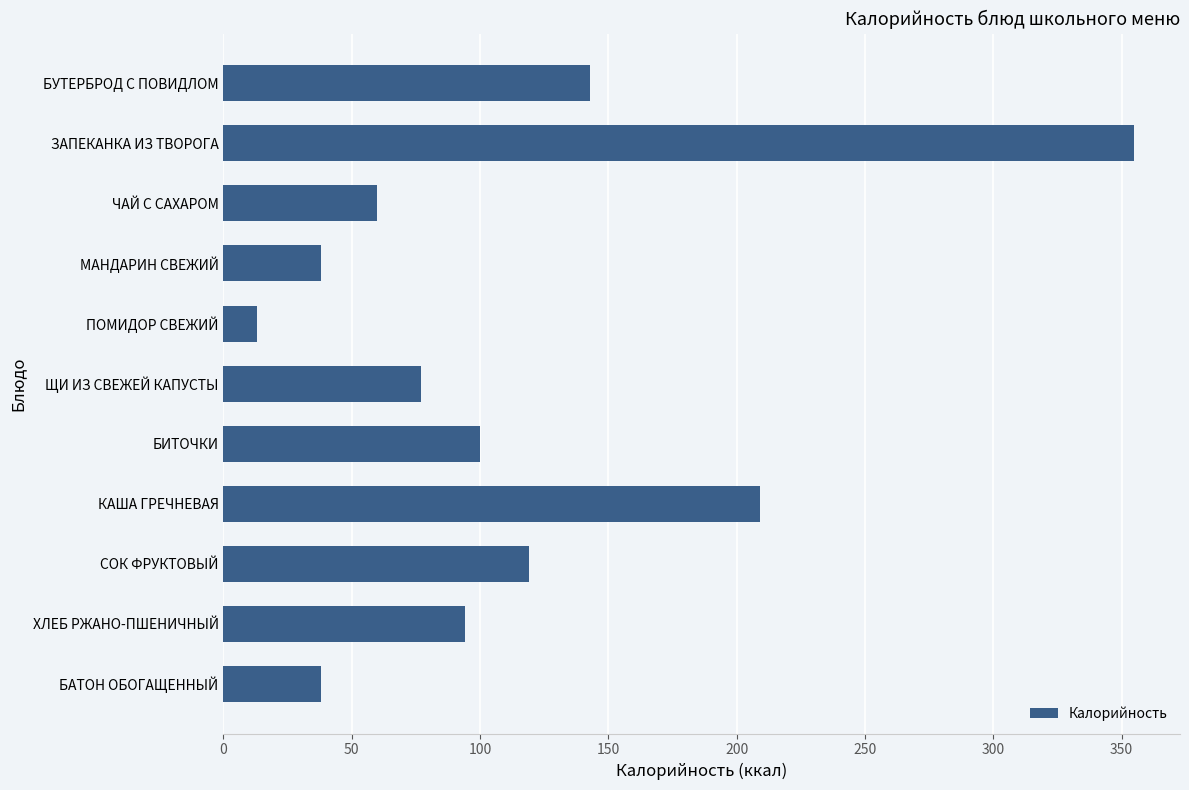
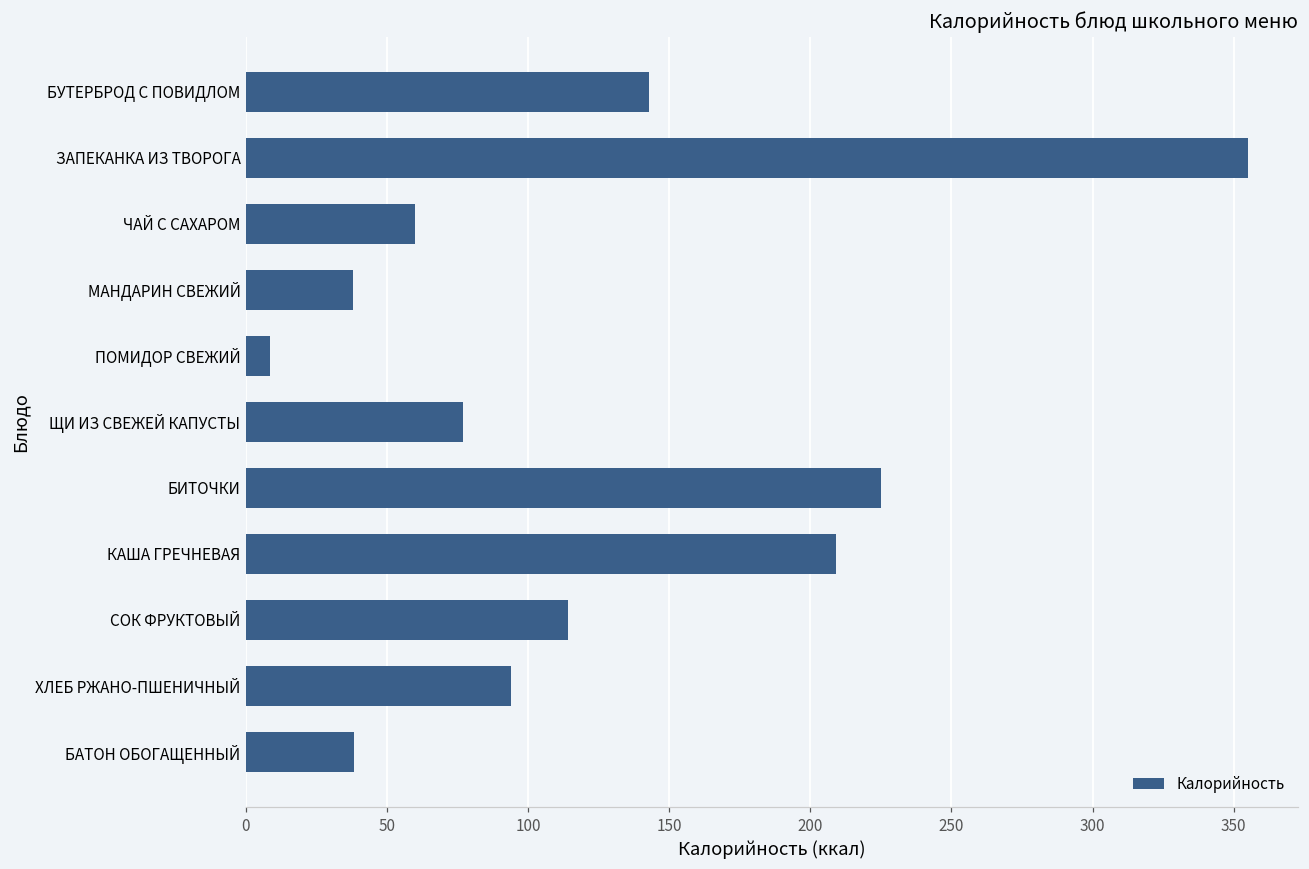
ПОМИДОР СВЕЖИЙ: 13 -> 9
БИТОЧКИ: 100 -> 225
СОК ФРУКТОВЫЙ: 119 -> 114
